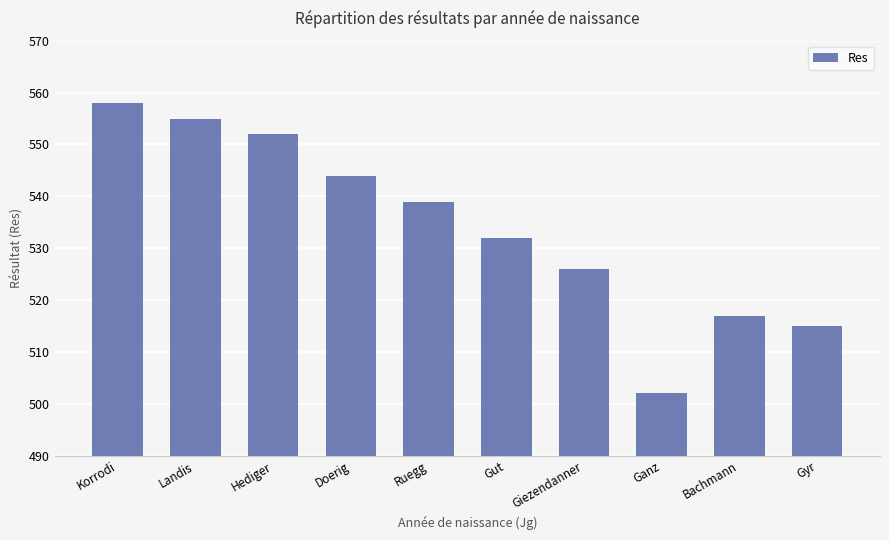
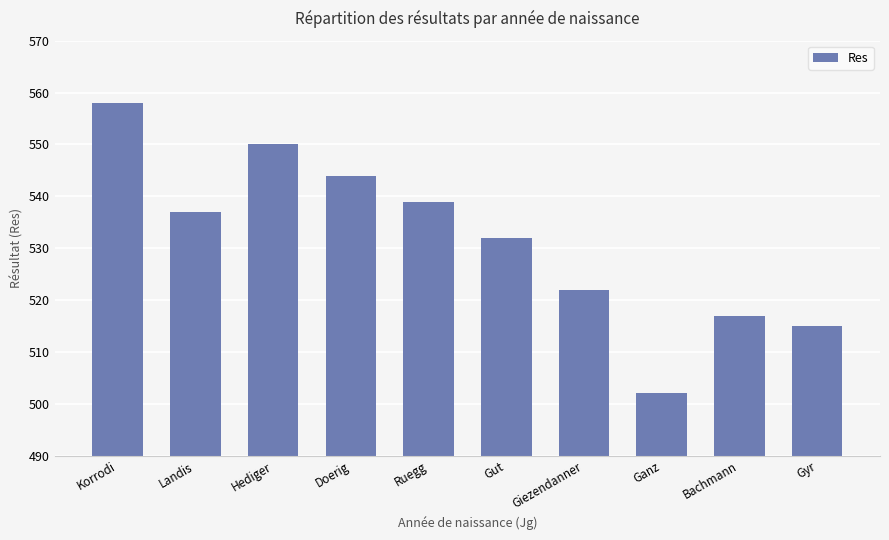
Landis: 555 -> 537
Hediger: 552 -> 550
Giezendanner: 526 -> 522
